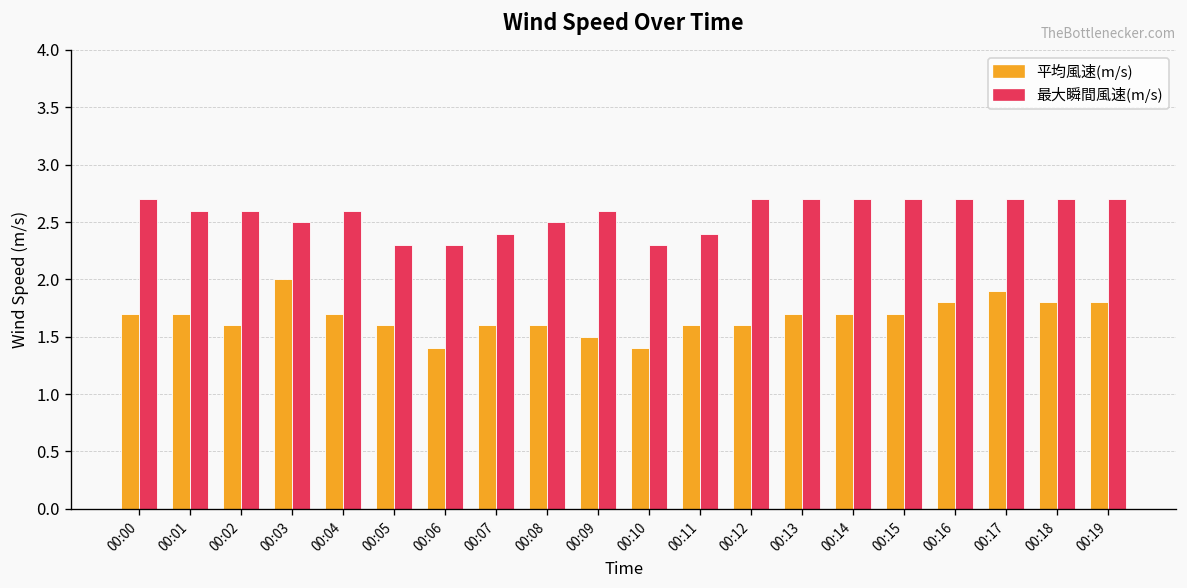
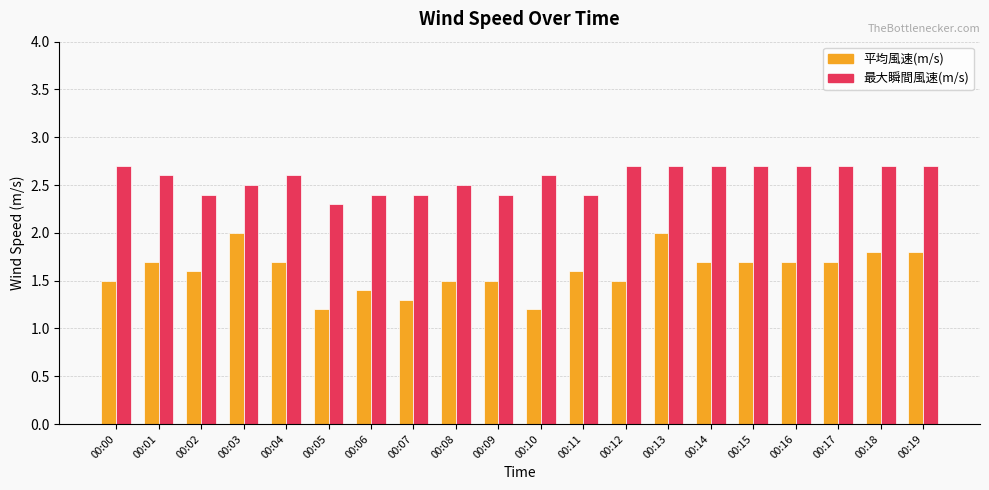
平均風速(m/s), 00:00: 1.7 -> 1.5
最大瞬間風速(m/s), 00:02: 2.6 -> 2.4
平均風速(m/s), 00:05: 1.6 -> 1.2
最大瞬間風速(m/s), 00:06: 2.3 -> 2.4
平均風速(m/s), 00:07: 1.6 -> 1.3
平均風速(m/s), 00:08: 1.6 -> 1.5
最大瞬間風速(m/s), 00:09: 2.6 -> 2.4
平均風速(m/s), 00:10: 1.4 -> 1.2
最大瞬間風速(m/s), 00:10: 2.3 -> 2.6
平均風速(m/s), 00:12: 1.6 -> 1.5
平均風速(m/s), 00:13: 1.7 -> 2.0
平均風速(m/s), 00:16: 1.8 -> 1.7
平均風速(m/s), 00:17: 1.9 -> 1.7
